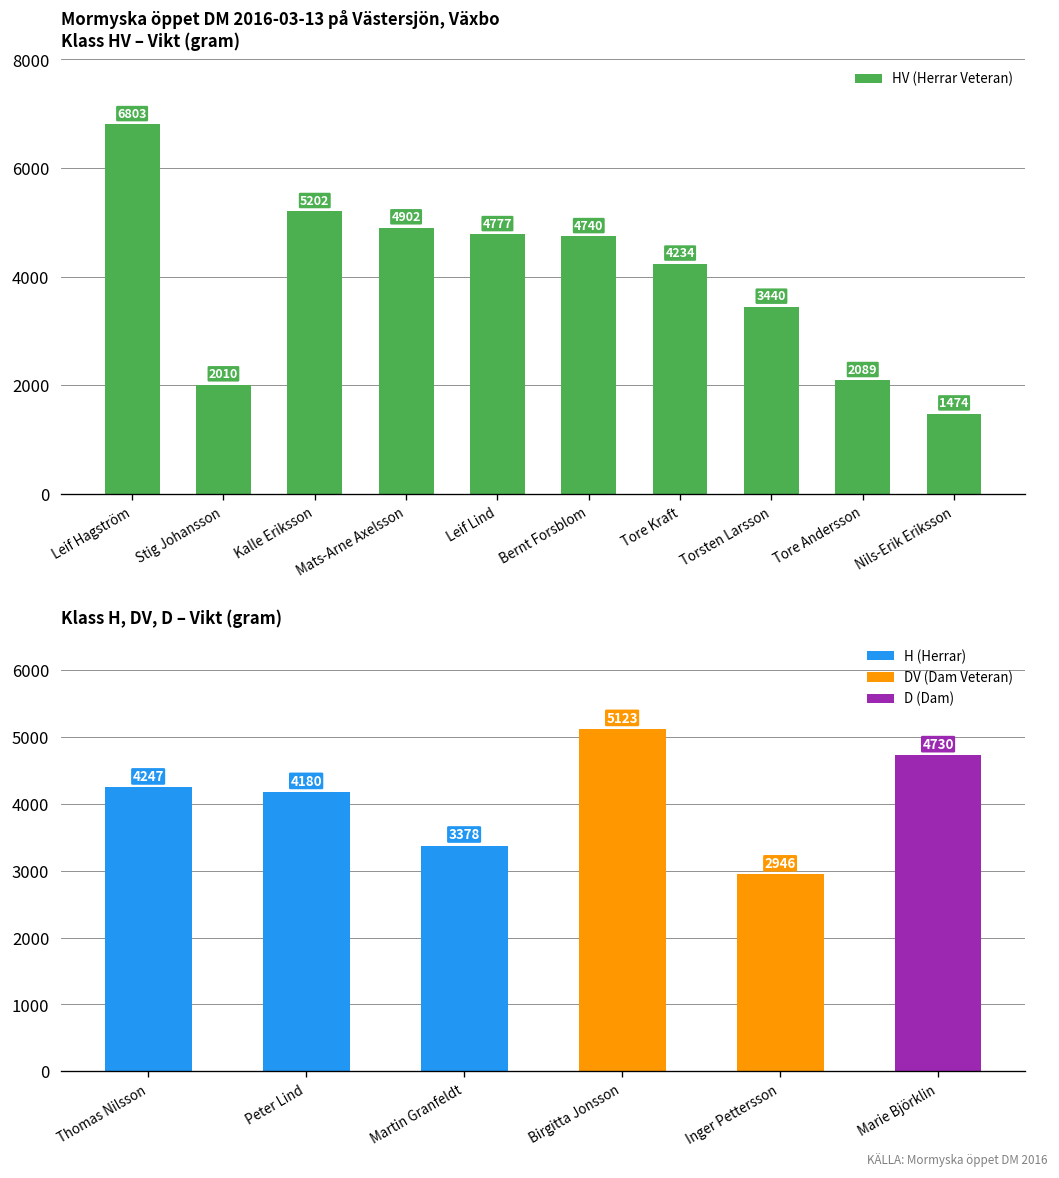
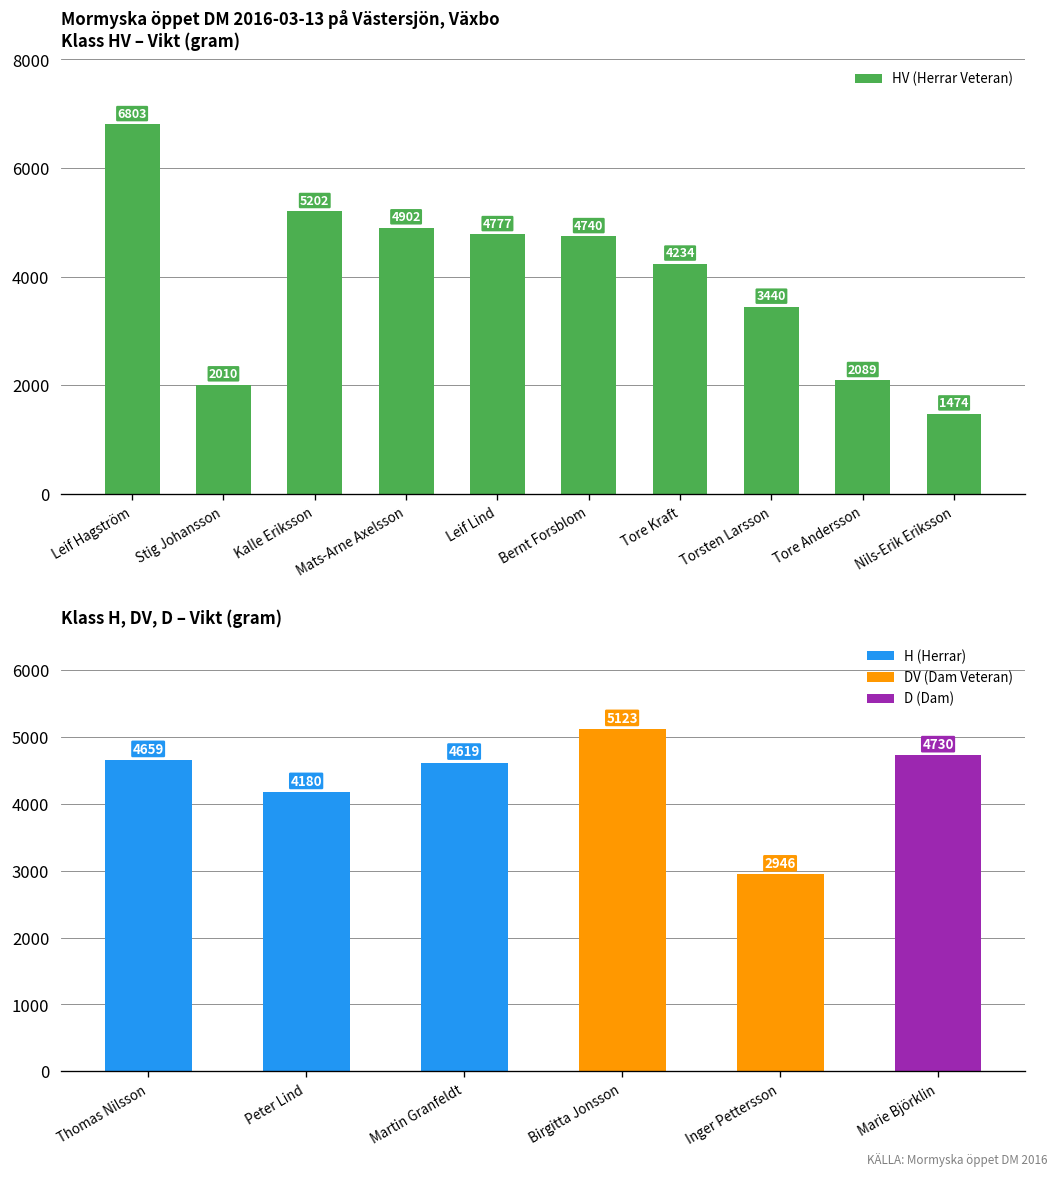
Klass H, DV, D – Vikt (gram), Thomas Nilsson: 4247 -> 4659
Klass H, DV, D – Vikt (gram), Martin Granfeldt: 3378 -> 4619
